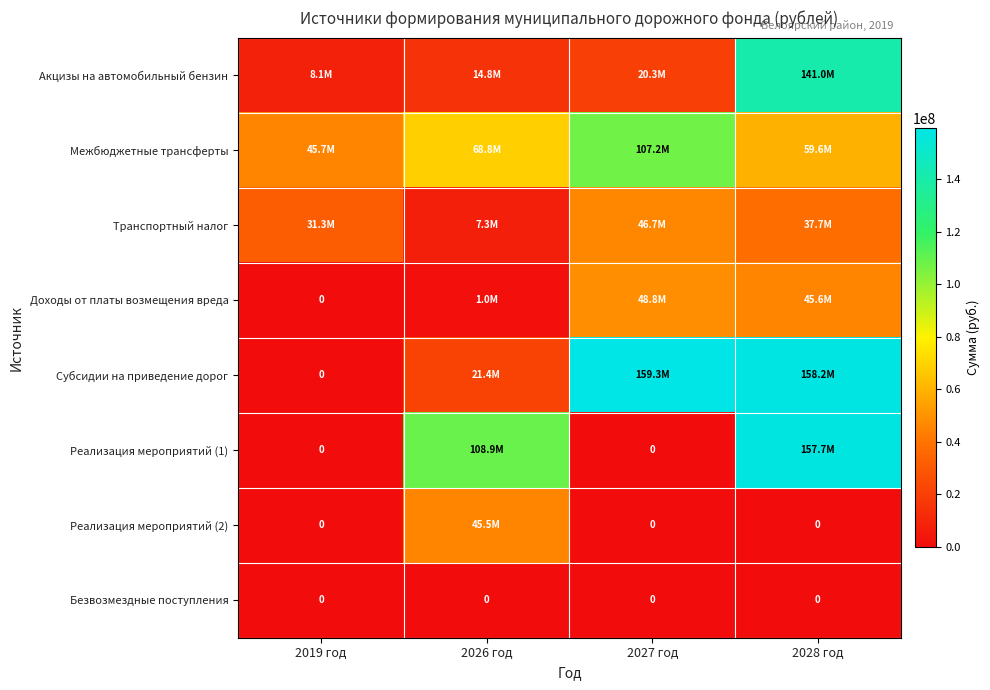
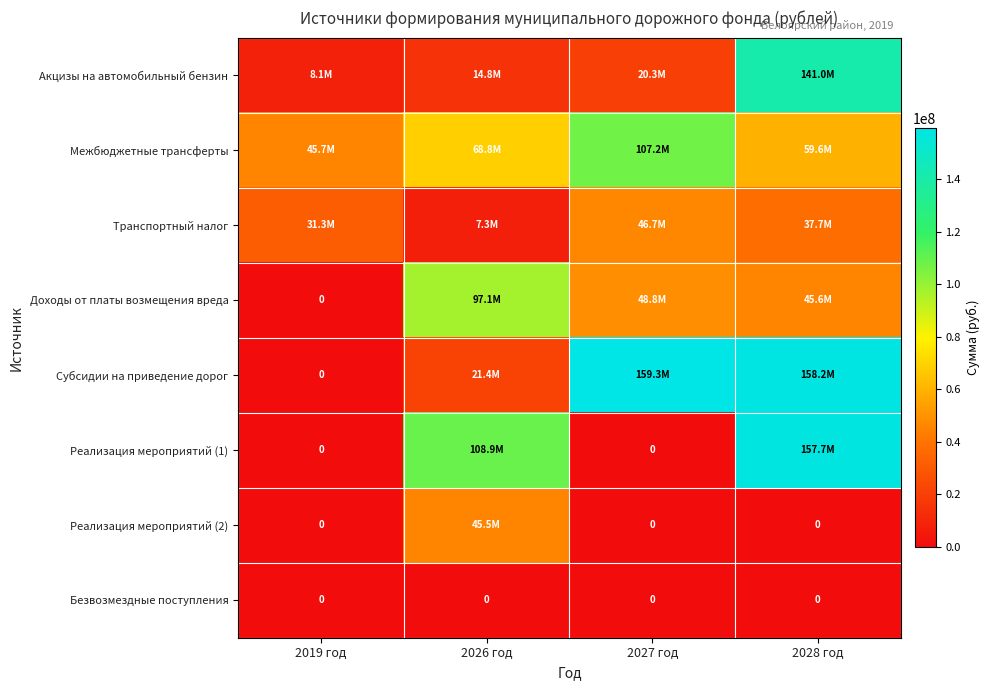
Доходы от платы возмещения вреда, 2026 год: 1.0M -> 97.1M
